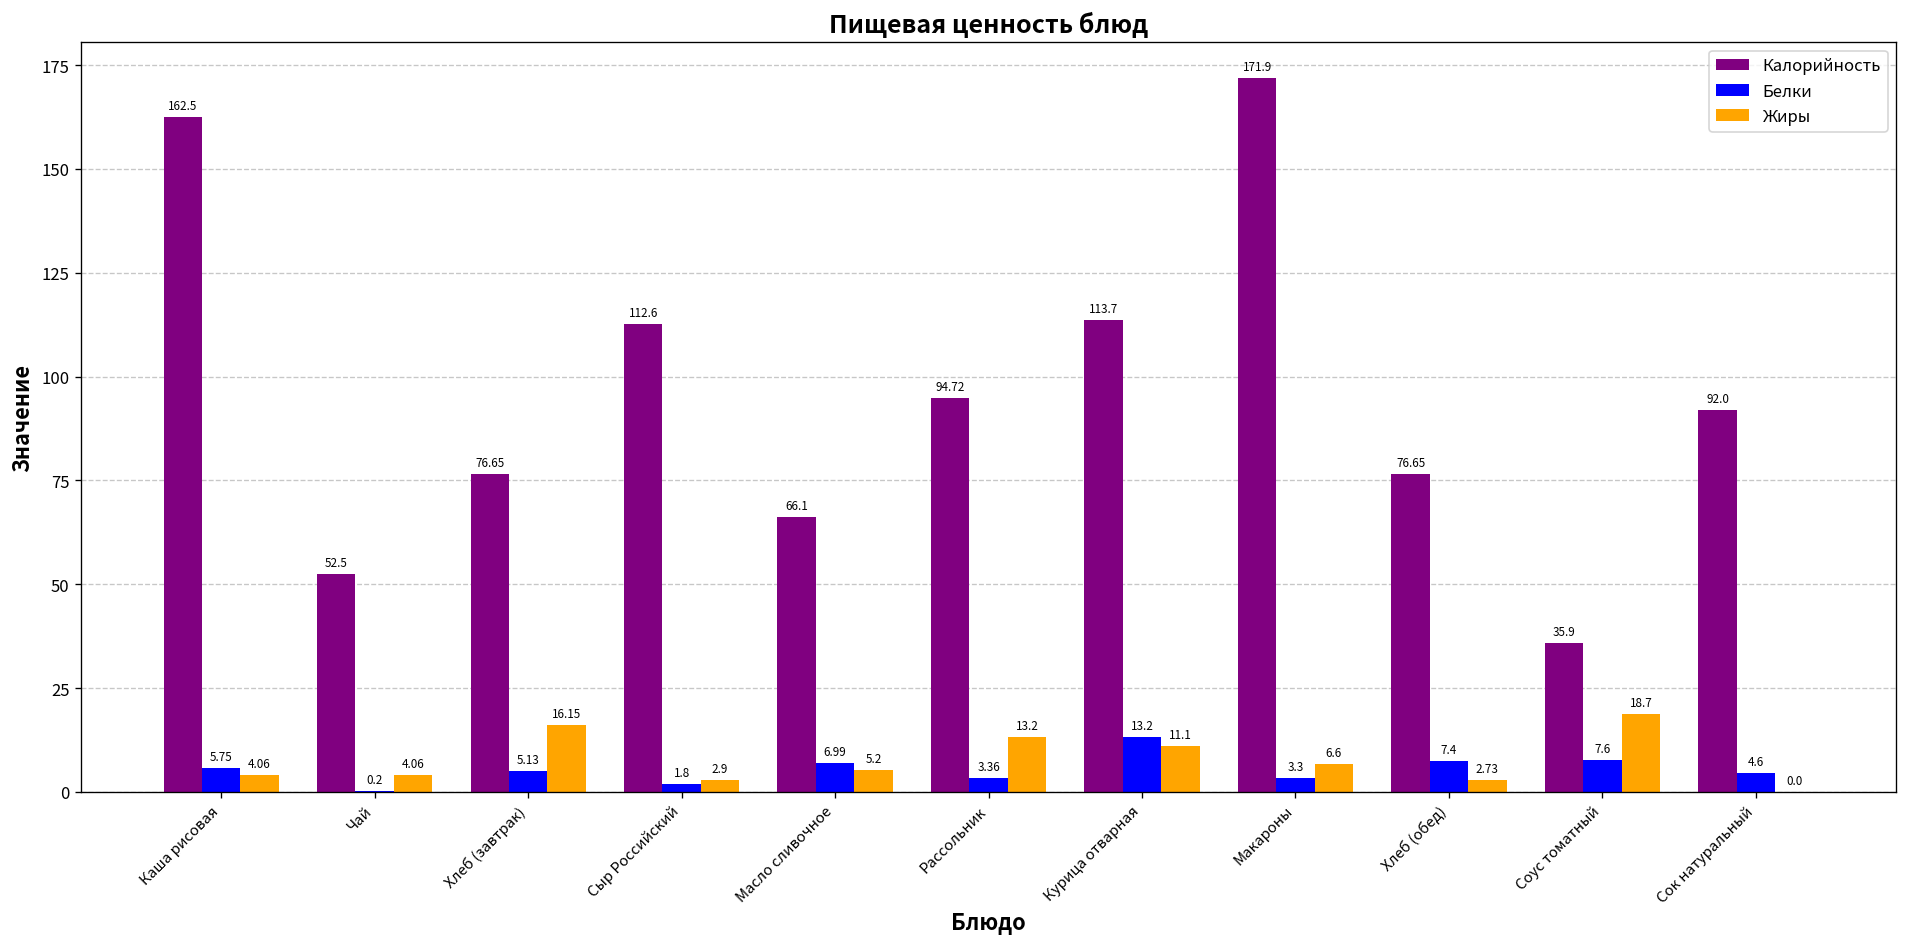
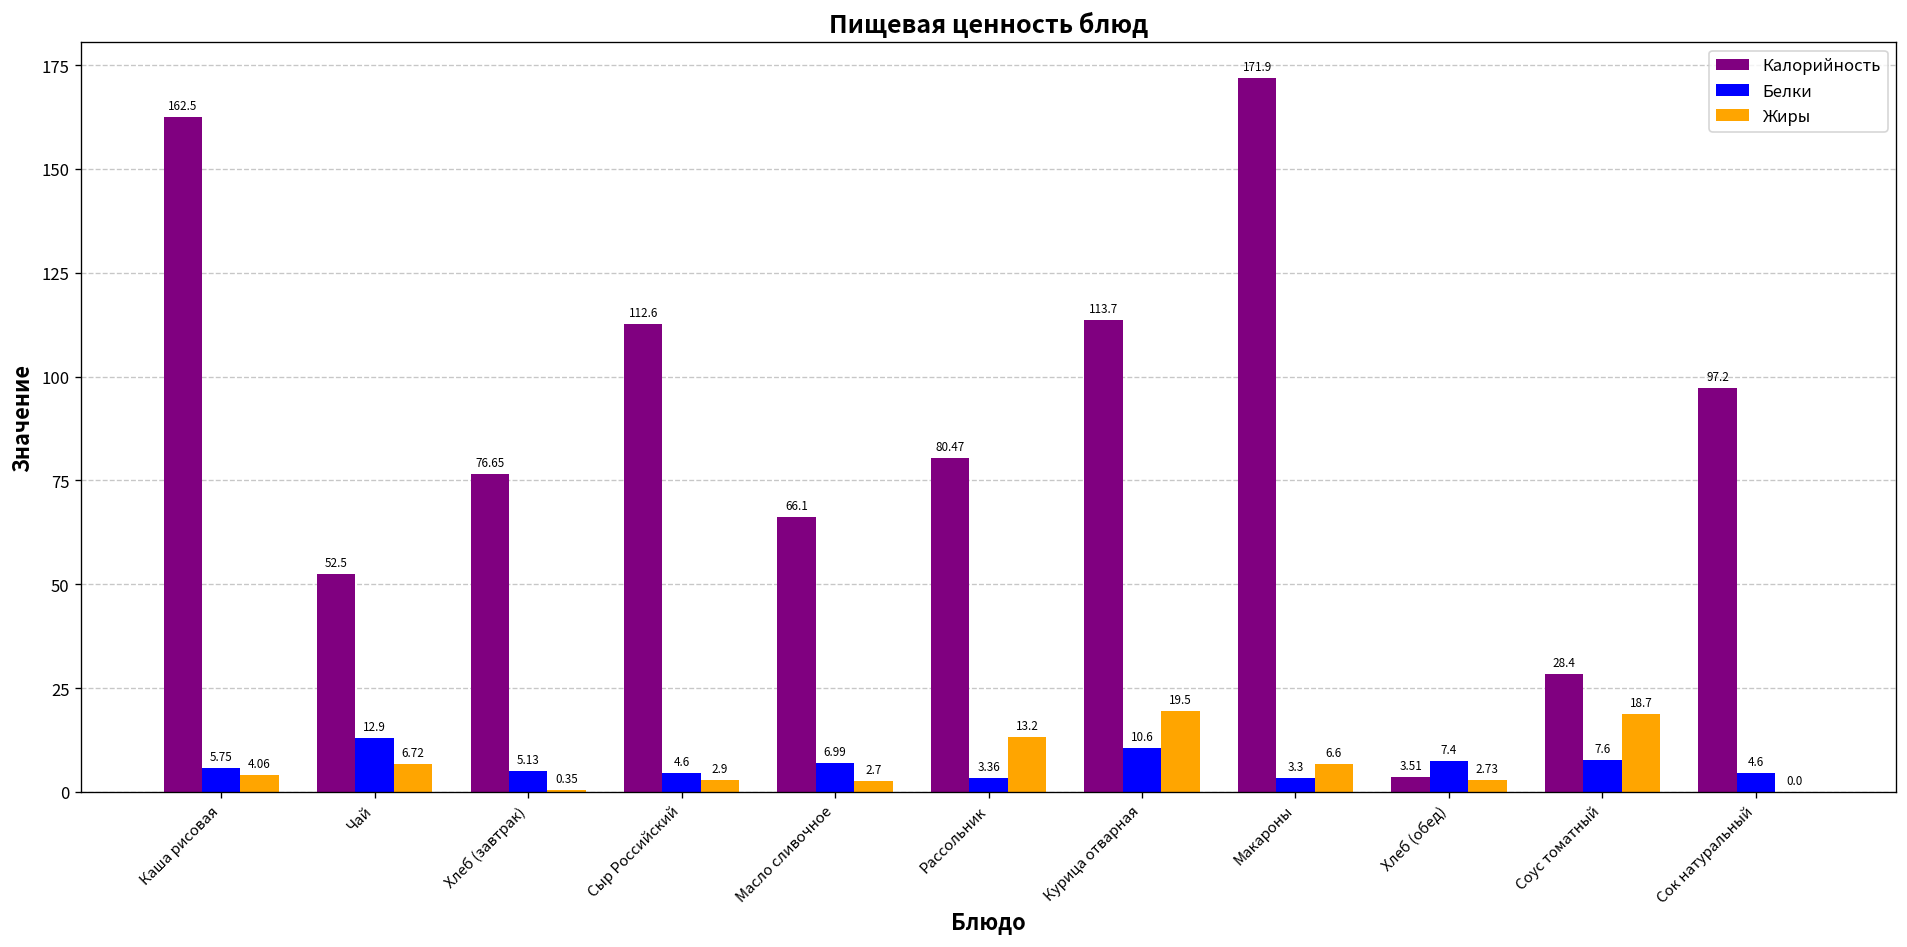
Белки, Чай: 0.2 -> 12.9
Жиры, Чай: 4.06 -> 6.72
Жиры, Хлеб (завтрак): 16.15 -> 0.35
Белки, Сыр Российский: 1.8 -> 4.6
Жиры, Масло сливочное: 5.2 -> 2.7
Калорийность, Рассольник: 94.72 -> 80.47
Белки, Курица отварная: 13.2 -> 10.6
Жиры, Курица отварная: 11.1 -> 19.5
Калорийность, Хлеб (обед): 76.65 -> 3.51
Калорийность, Соус томатный: 35.9 -> 28.4
Калорийность, Сок натуральный: 92.0 -> 97.2
